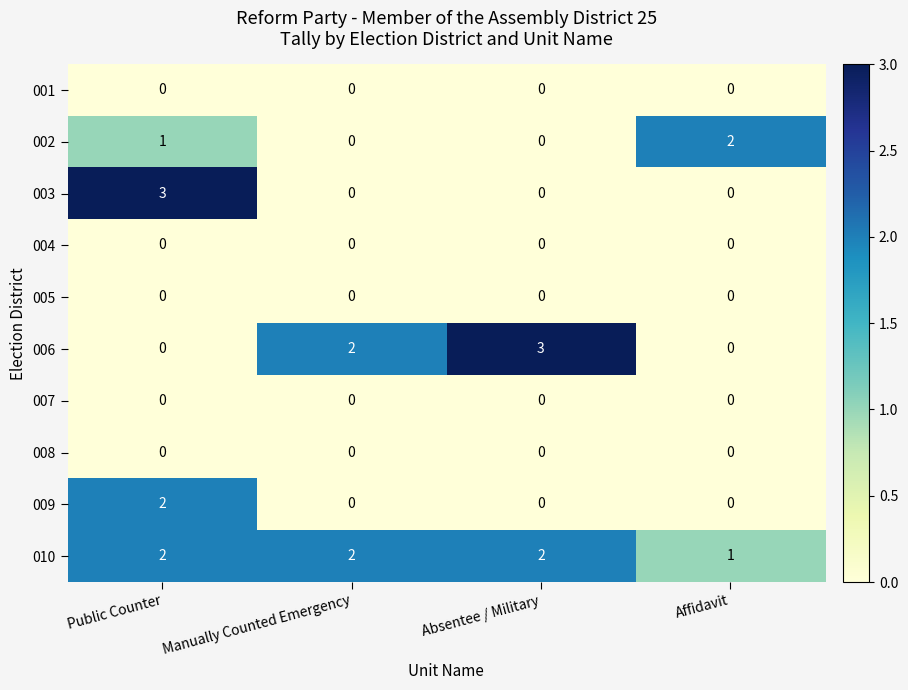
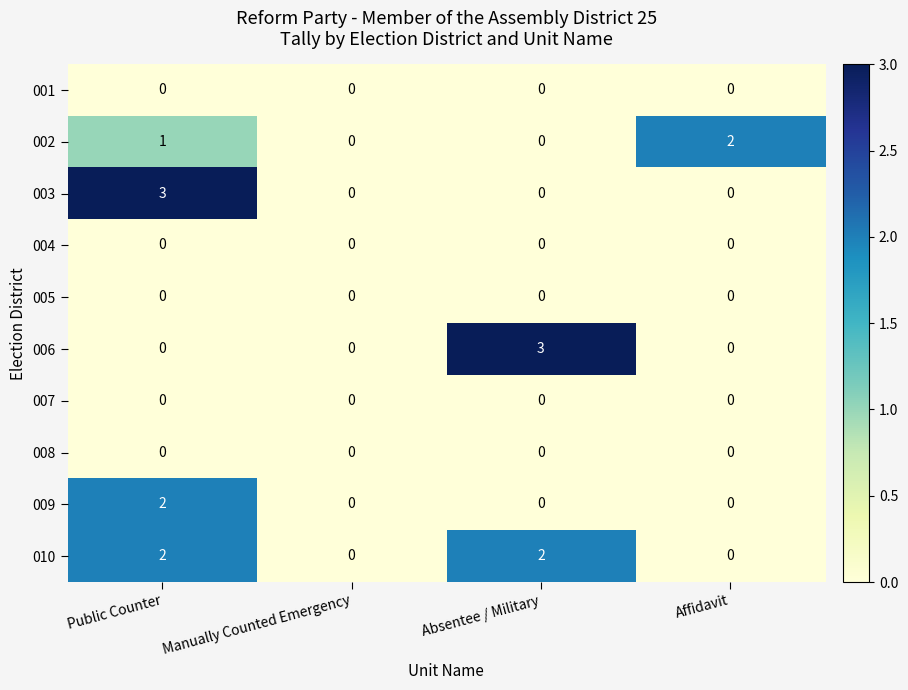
006, Manually Counted Emergency: 2 -> 0
010, Manually Counted Emergency: 2 -> 0
010, Affidavit: 1 -> 0
